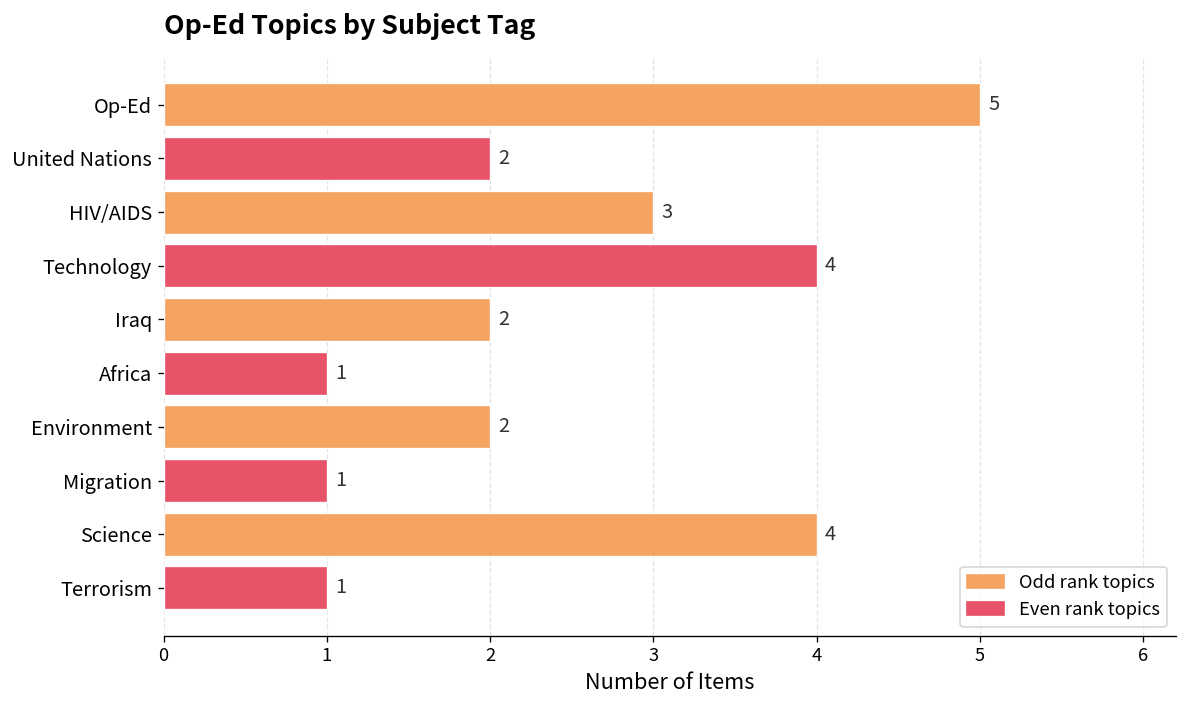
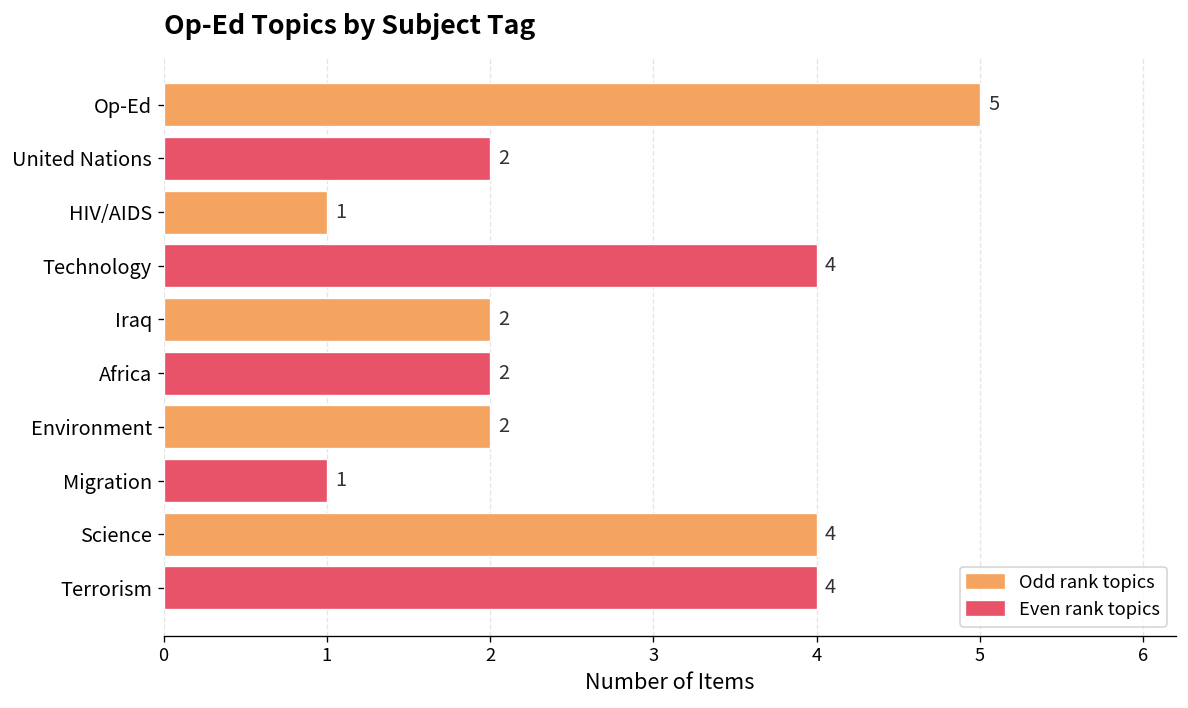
HIV/AIDS: 3 -> 1
Africa: 1 -> 2
Terrorism: 1 -> 4
